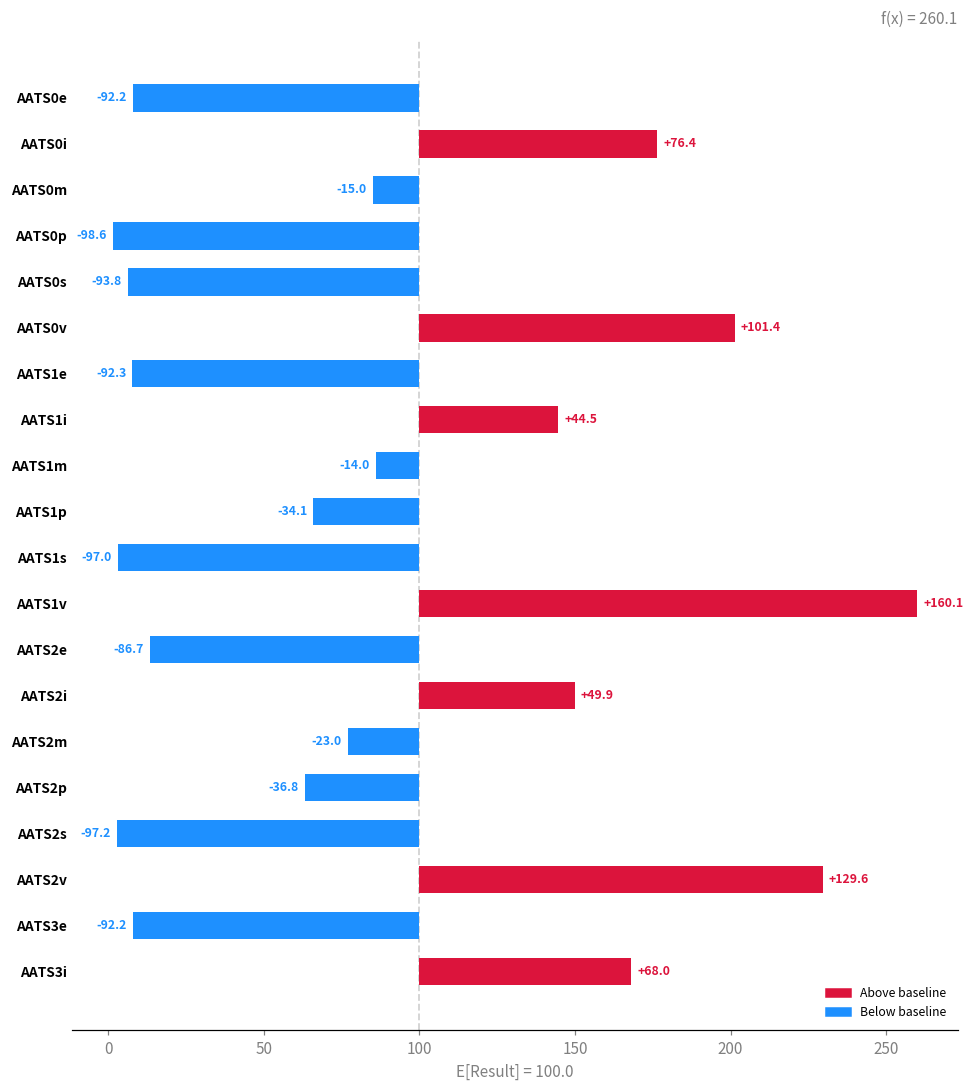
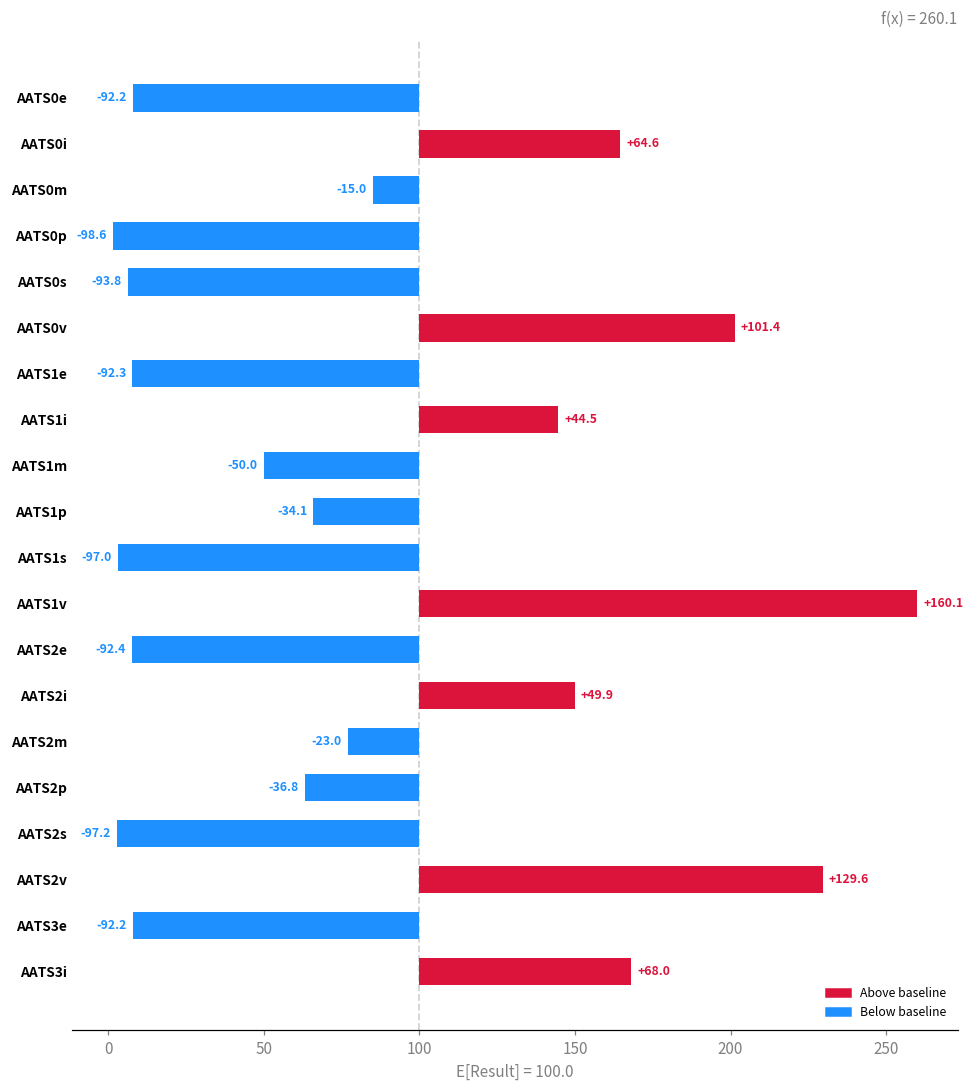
AATS0i: +76.4 -> +64.6
AATS1m: -14.0 -> -50.0
AATS2e: -86.7 -> -92.4
